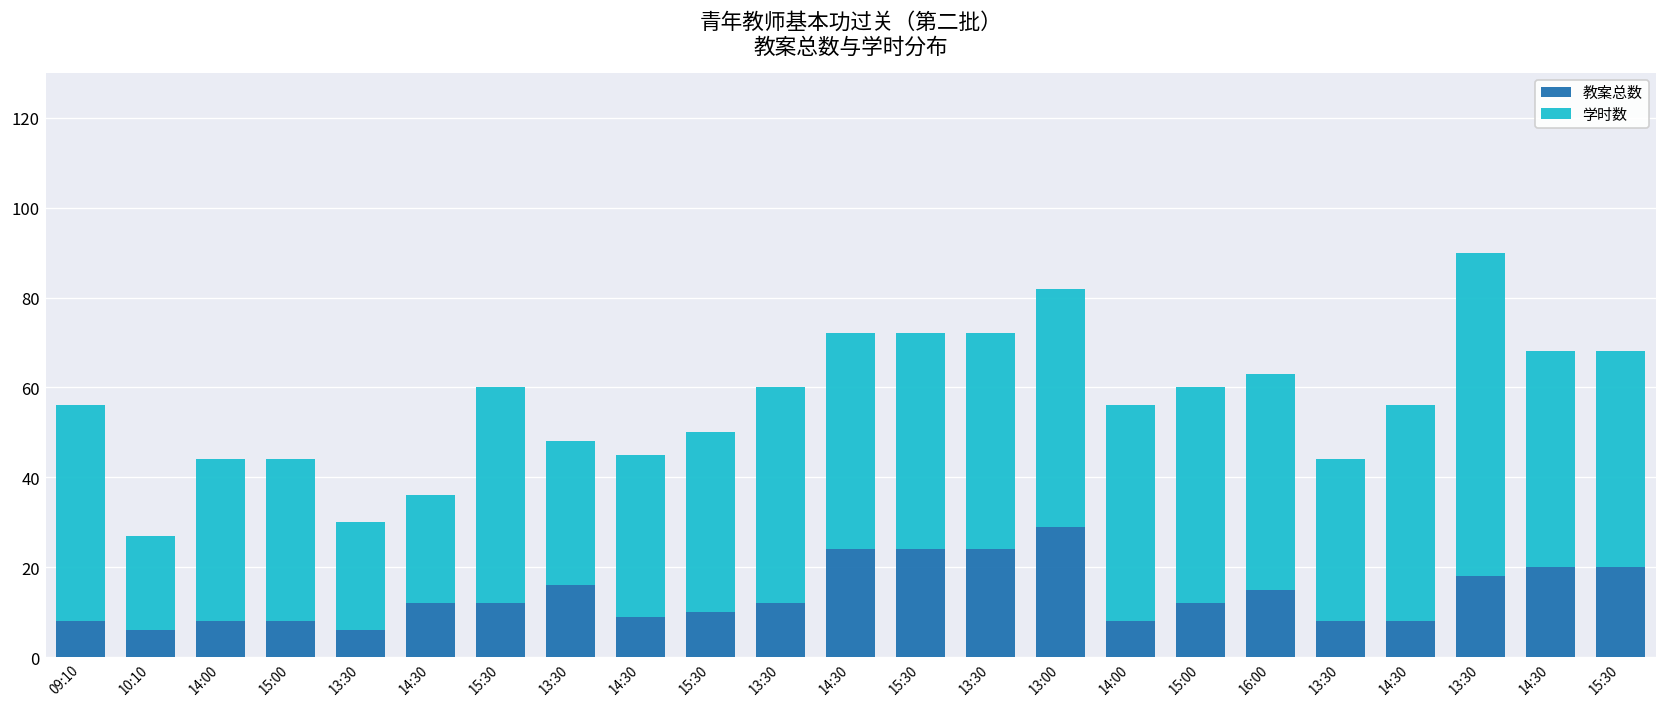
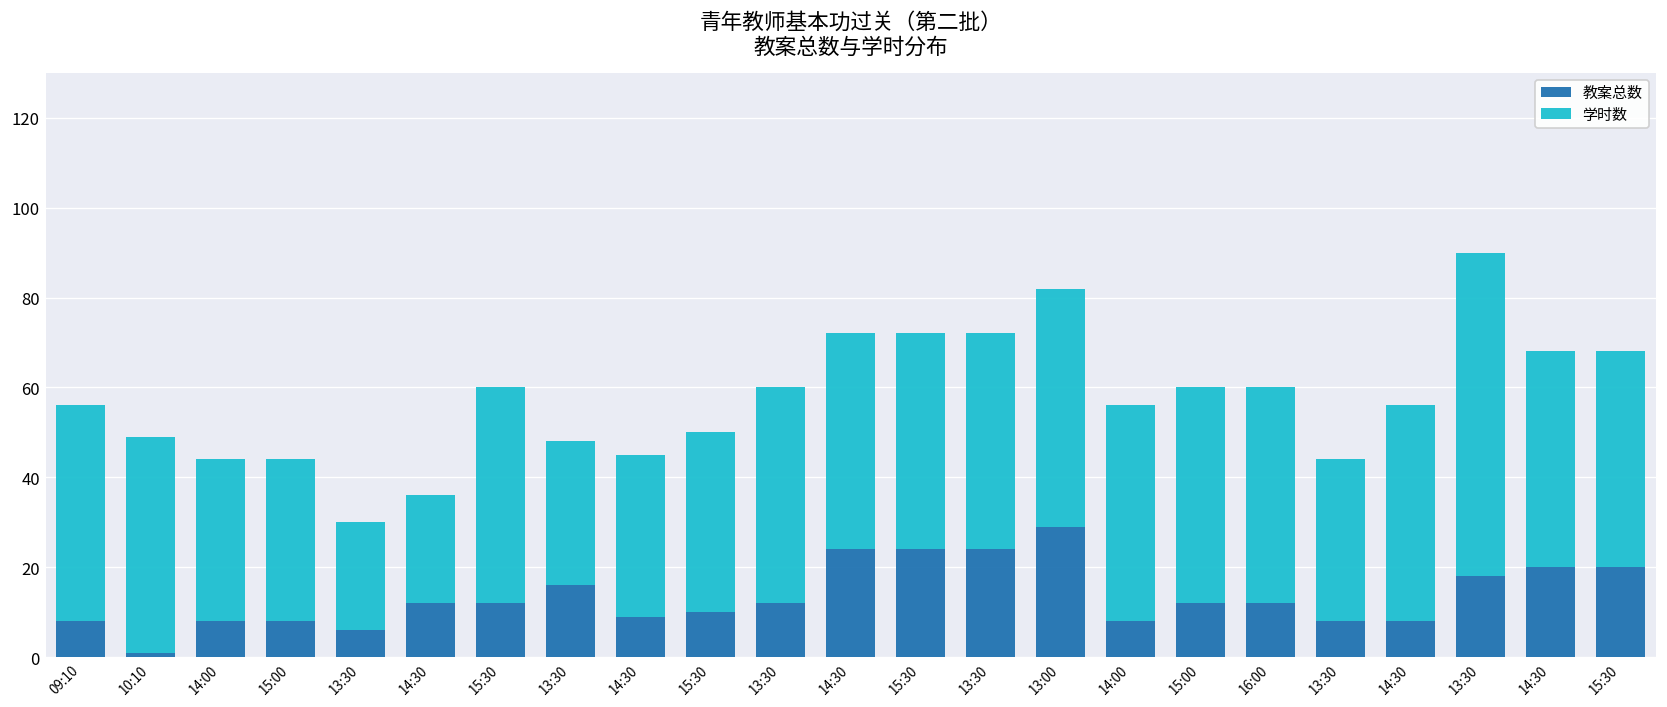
教案总数, 10:10: 6 -> 1
学时数, 10:10: 21 -> 48
教案总数, 16:00: 15 -> 12
